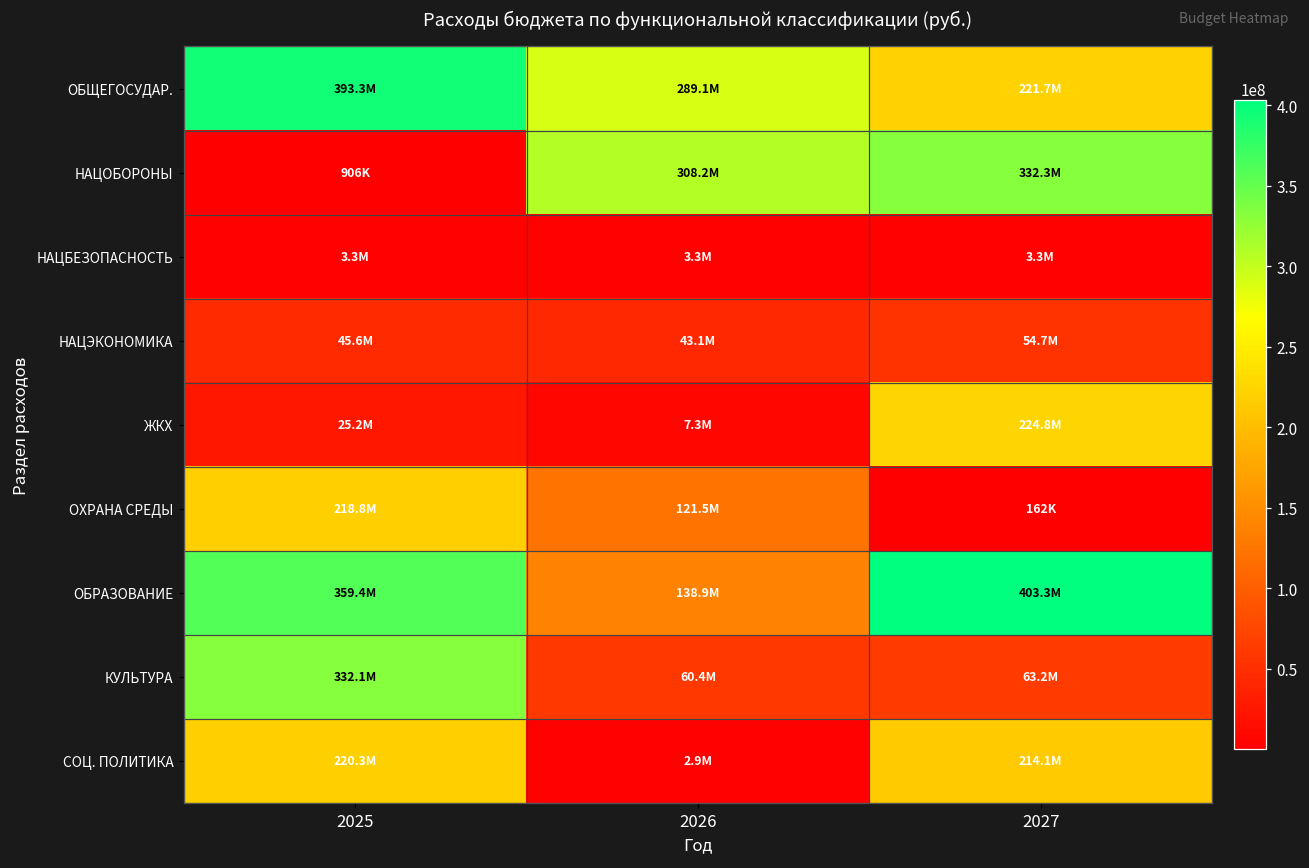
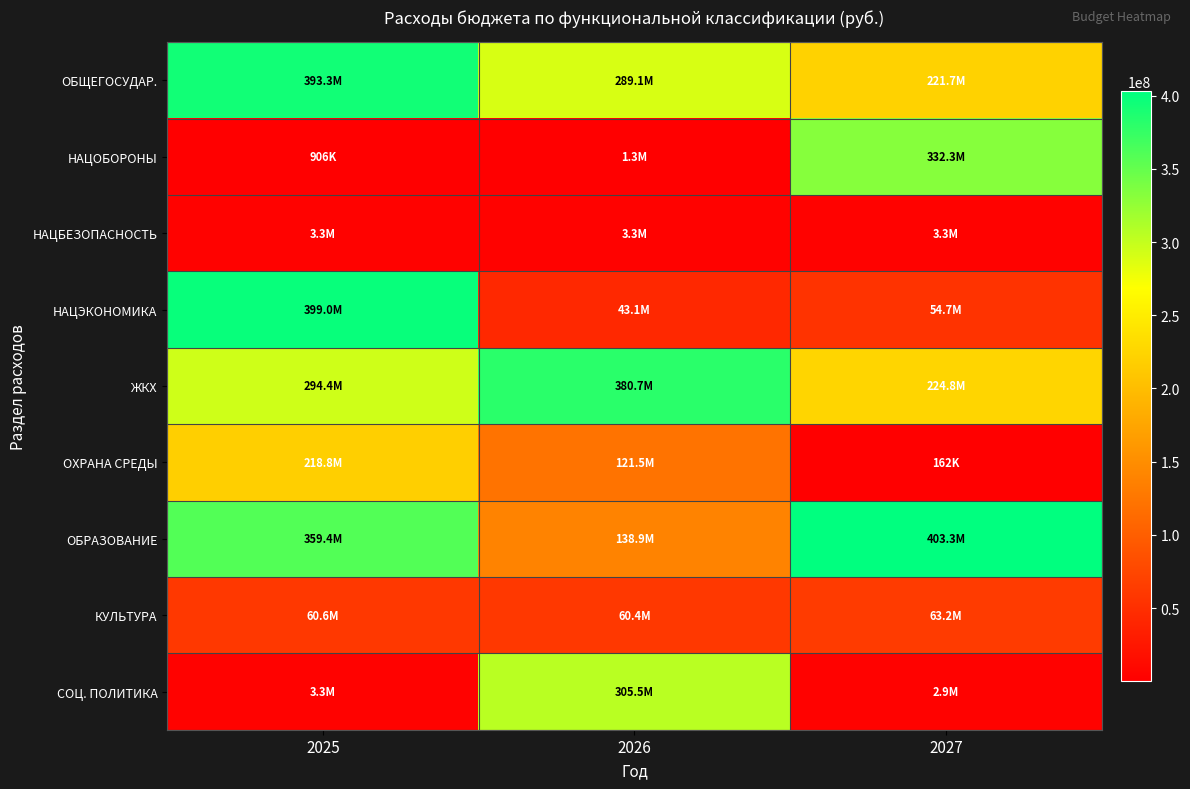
НАЦОБОРОНЫ, 2026: 308.2M -> 1.3M
НАЦЭКОНОМИКА, 2025: 45.6M -> 399.0M
ЖКХ, 2025: 25.2M -> 294.4M
ЖКХ, 2026: 7.3M -> 380.7M
КУЛЬТУРА, 2025: 332.1M -> 60.6M
СОЦ. ПОЛИТИКА, 2025: 220.3M -> 3.3M
СОЦ. ПОЛИТИКА, 2026: 2.9M -> 305.5M
СОЦ. ПОЛИТИКА, 2027: 214.1M -> 2.9M
